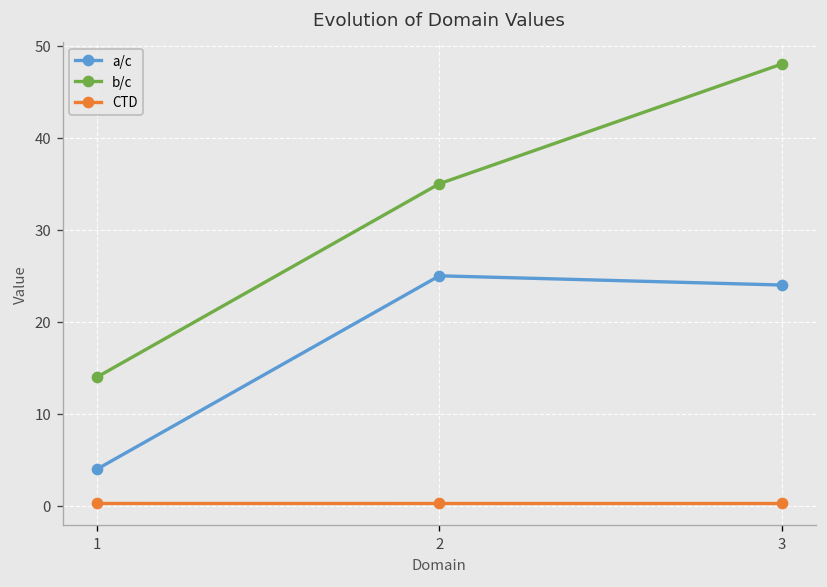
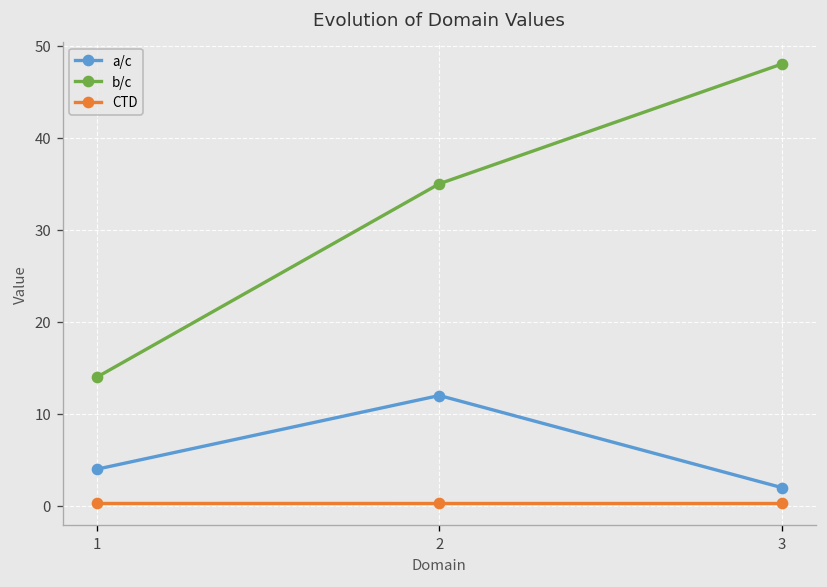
a/c, 2: 25 -> 12
a/c, 3: 24 -> 2
